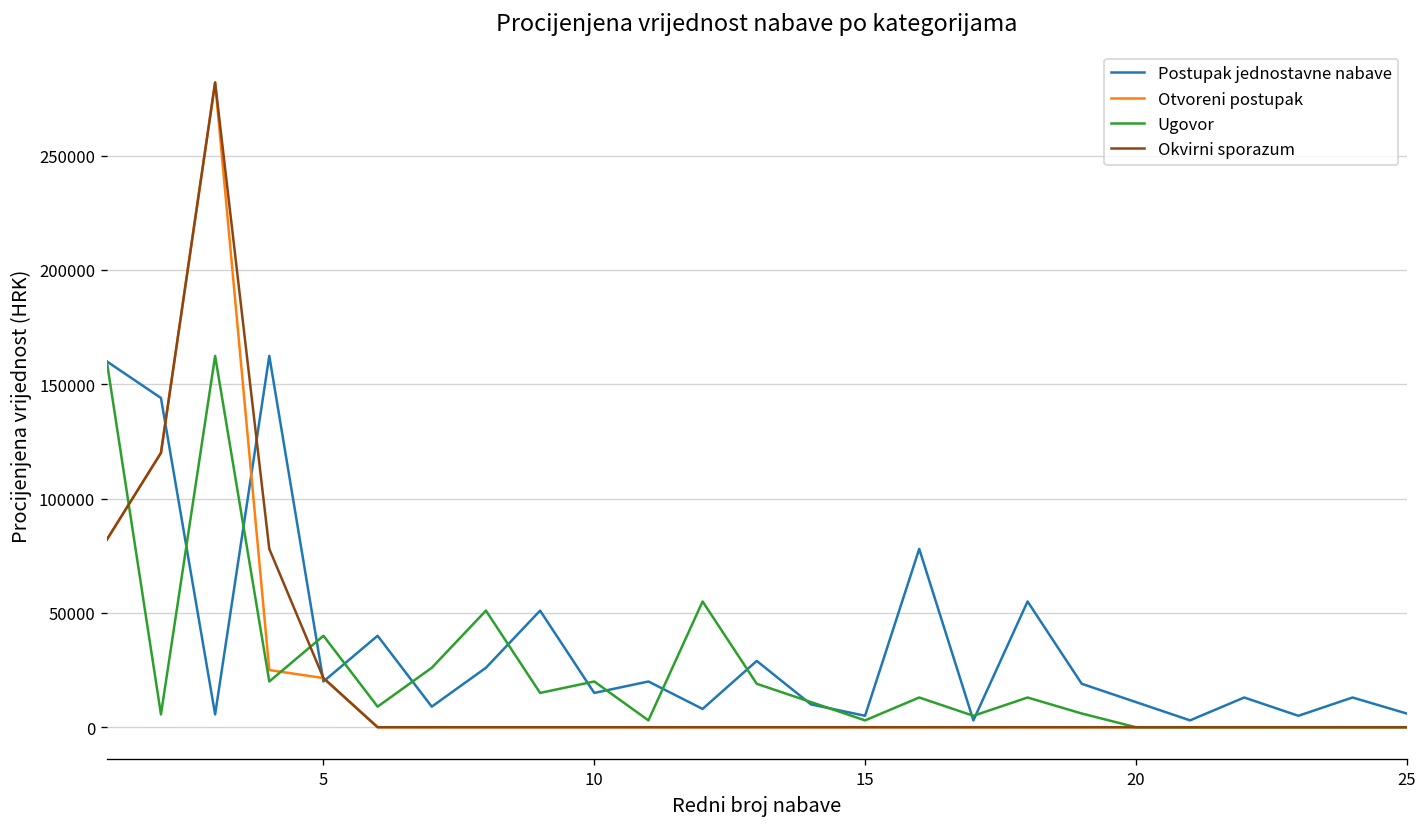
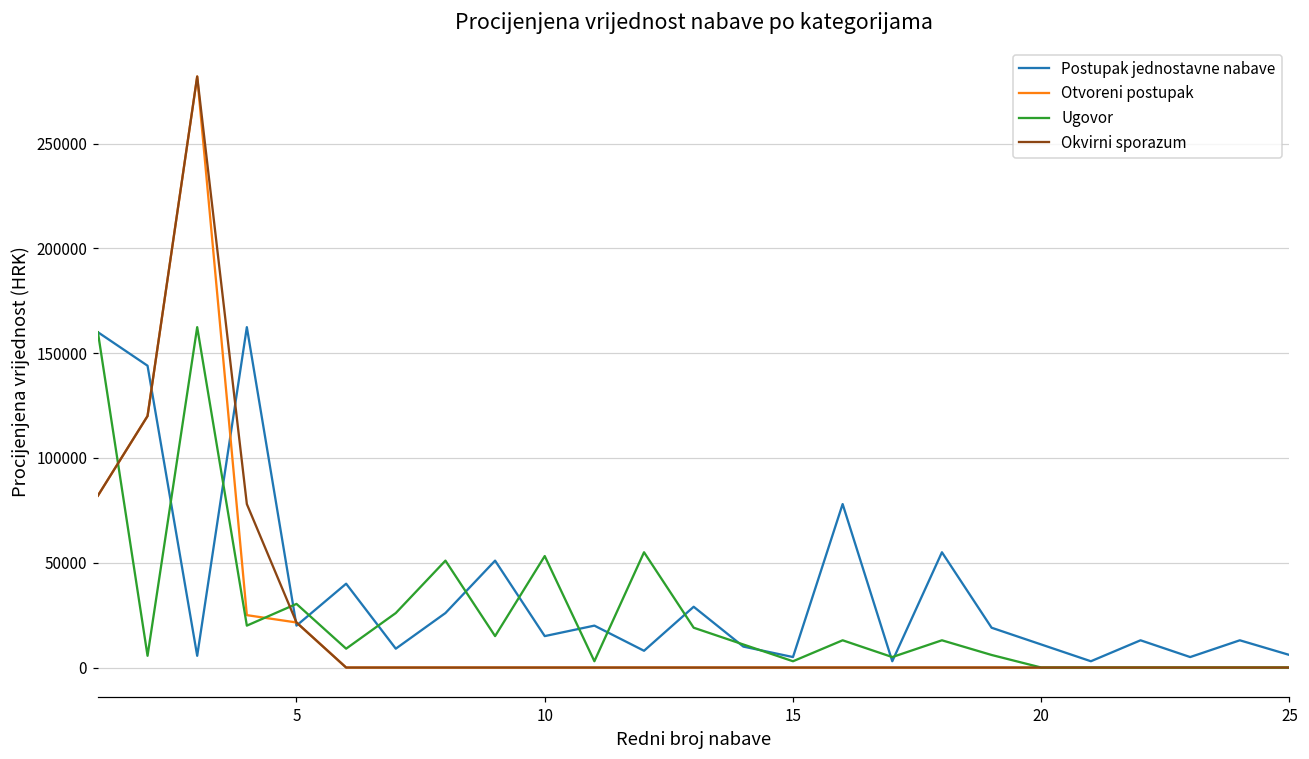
Ugovor, 5: 40000 -> 30000
Ugovor, 10: 20000 -> 53000
